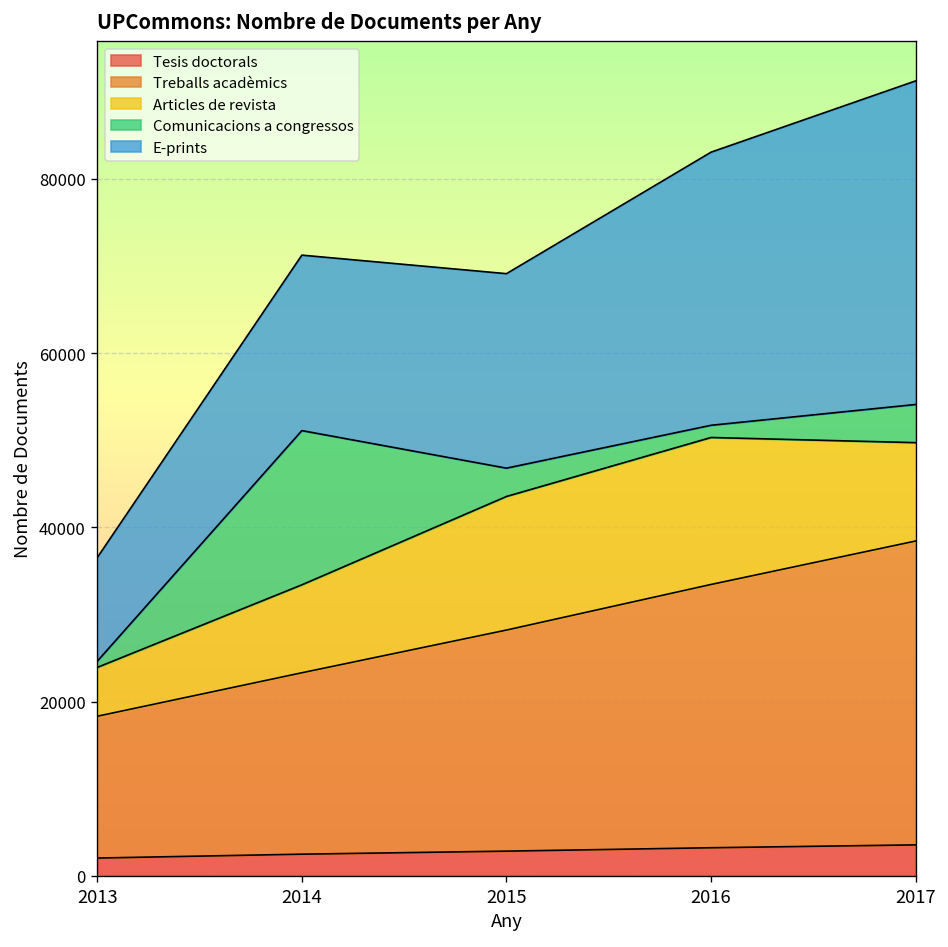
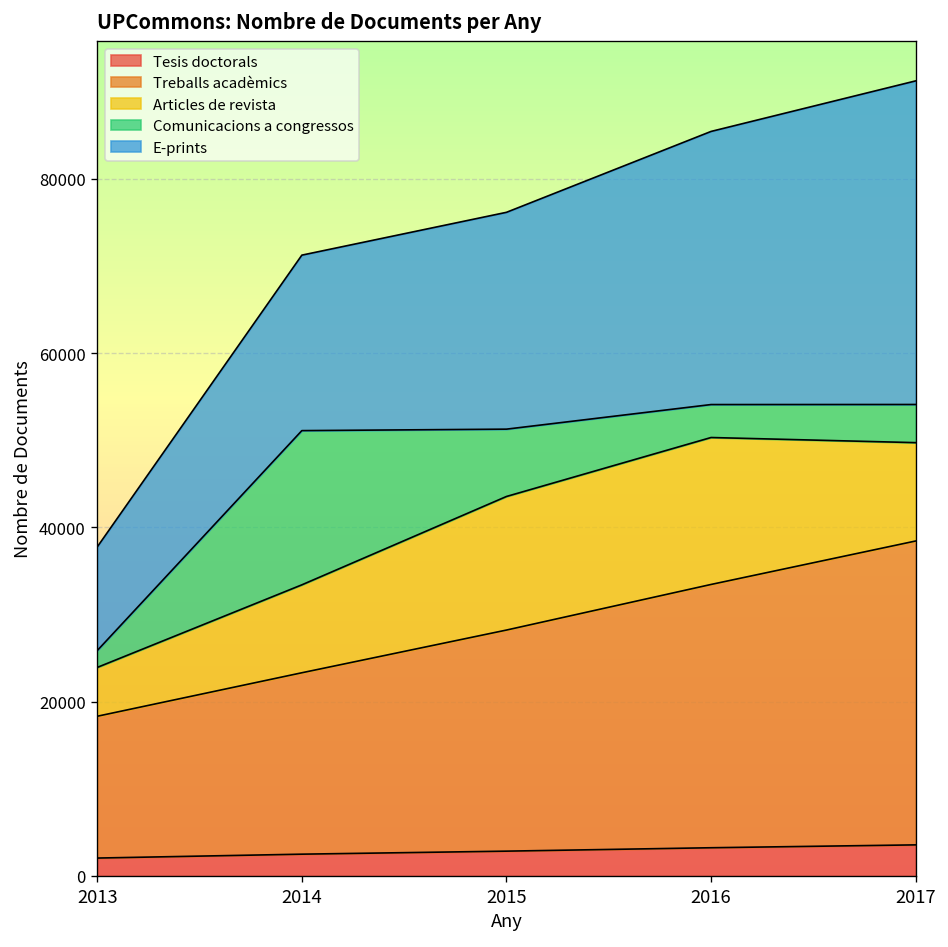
Comunicacions a congressos, 2013: 1000 -> 2000
Comunicacions a congressos, 2015: 3000 -> 8000
E-prints, 2015: 22000 -> 25000
Comunicacions a congressos, 2016: 1000 -> 4000
